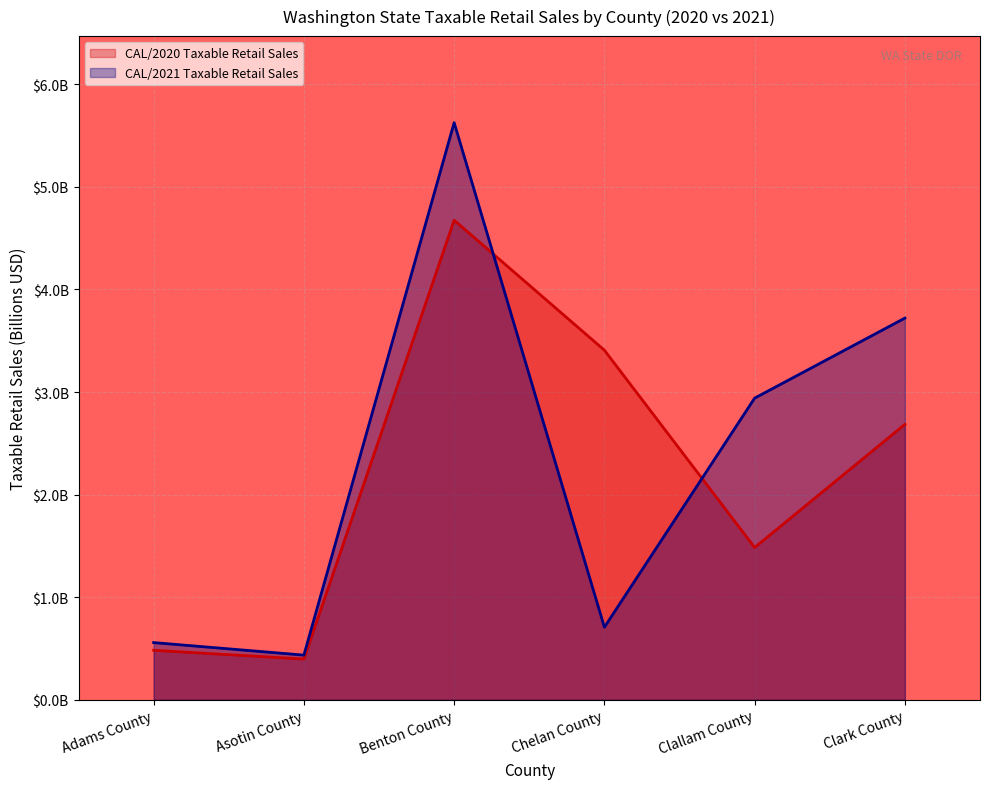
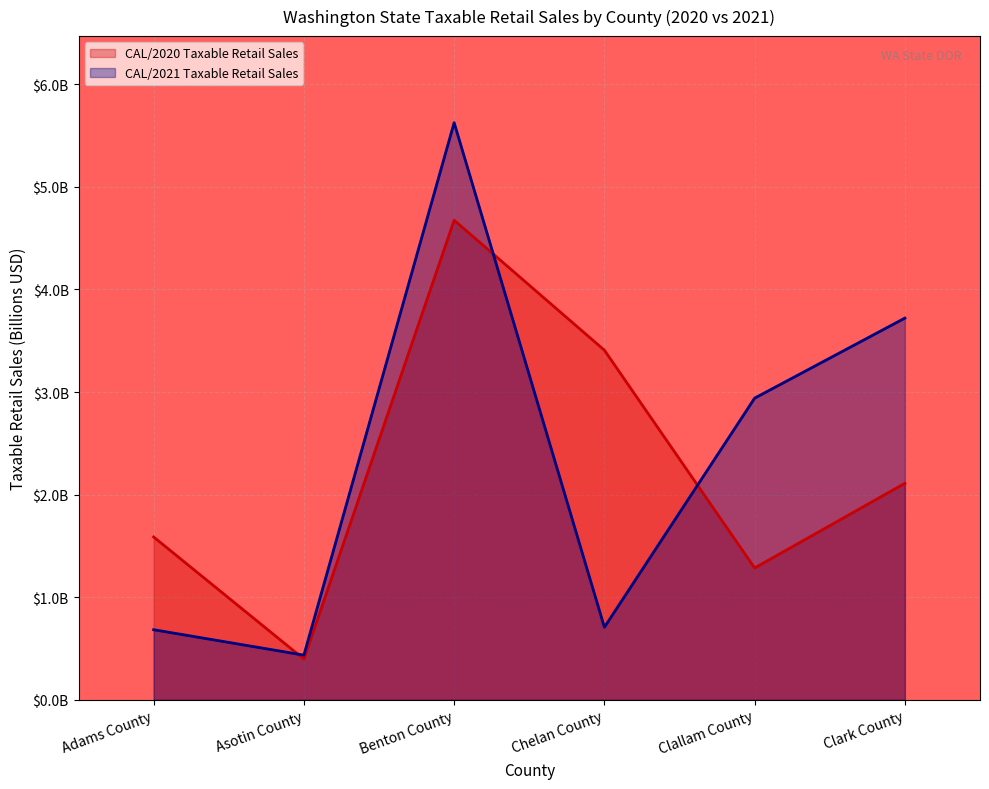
CAL/2020 Taxable Retail Sales, Adams County: $480000000 -> $1590000000
CAL/2021 Taxable Retail Sales, Adams County: $560000000 -> $680000000
CAL/2020 Taxable Retail Sales, Clallam County: $1480000000 -> $1290000000
CAL/2020 Taxable Retail Sales, Clark County: $2680000000 -> $2110000000
